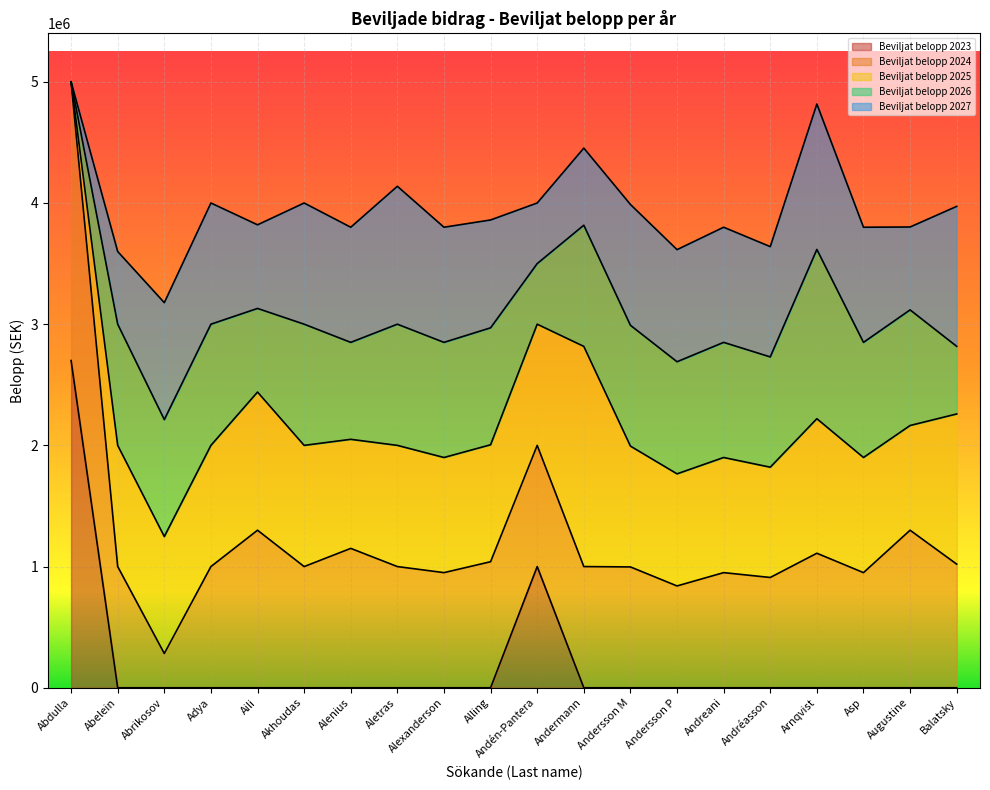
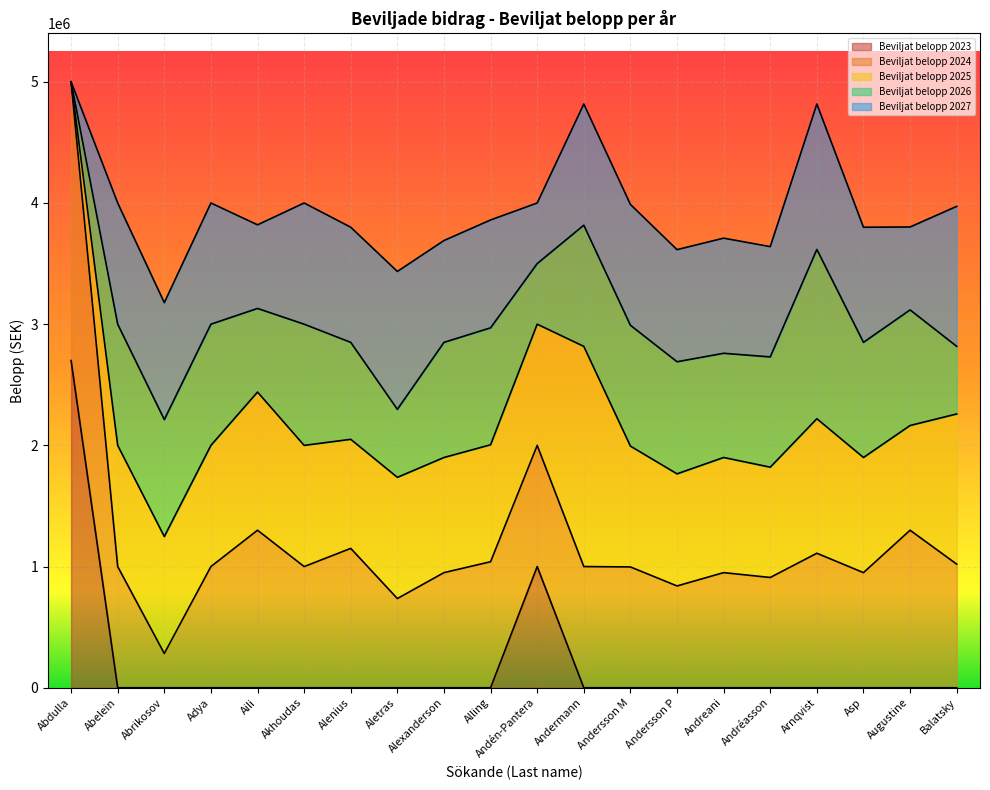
Beviljat belopp 2027, Abelein: 600000 -> 1000000
Beviljat belopp 2024, Aletras: 1000000 -> 740000
Beviljat belopp 2026, Aletras: 1000000 -> 560000
Beviljat belopp 2027, Alexanderson: 950000 -> 840000
Beviljat belopp 2027, Andermann: 640000 -> 1000000
Beviljat belopp 2026, Andreani: 950000 -> 860000
